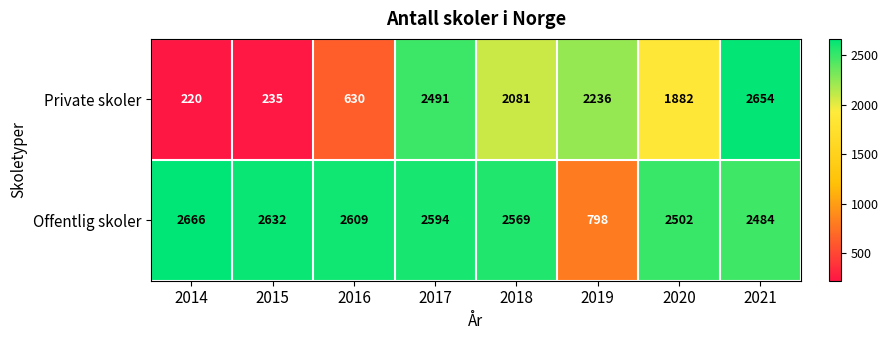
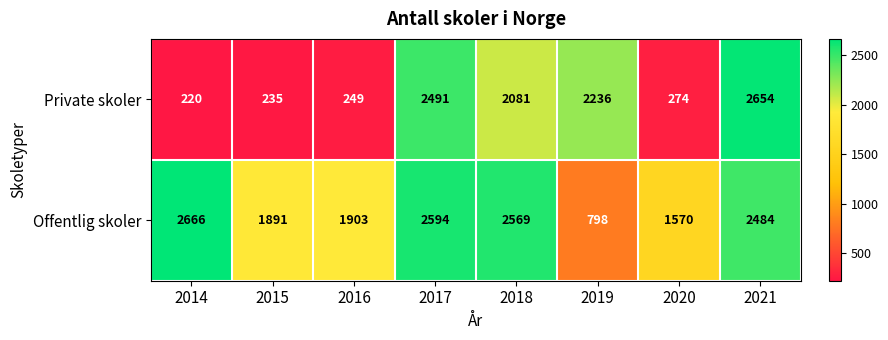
Private skoler, 2016: 630 -> 249
Private skoler, 2020: 1882 -> 274
Offentlig skoler, 2015: 2632 -> 1891
Offentlig skoler, 2016: 2609 -> 1903
Offentlig skoler, 2020: 2502 -> 1570
